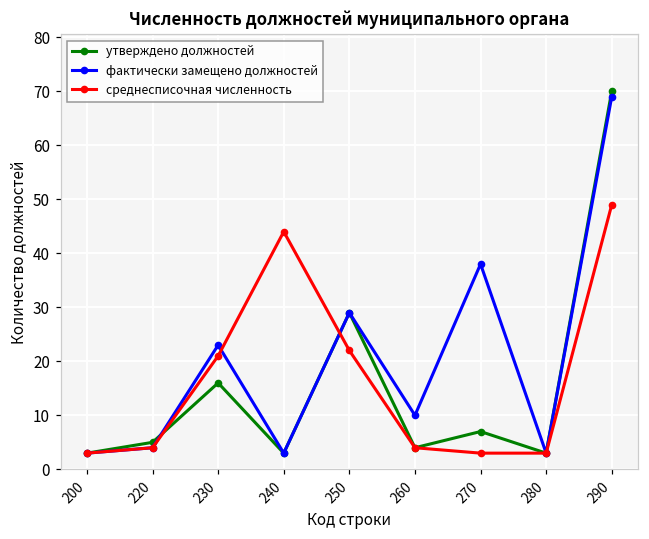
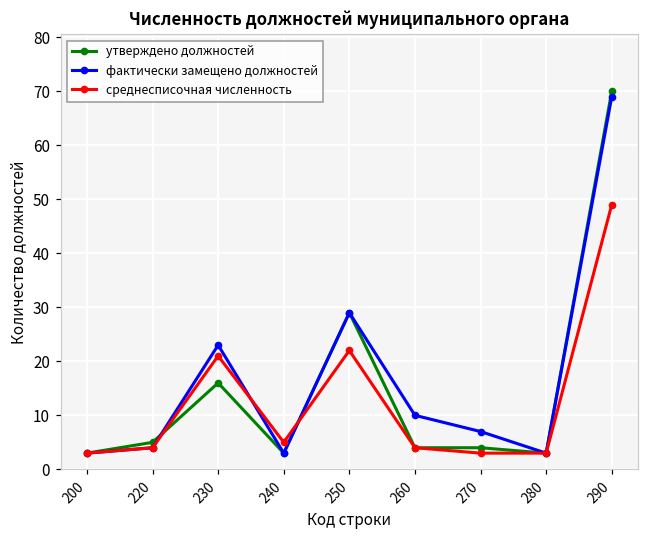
среднесписочная численность, 240: 44 -> 5
утверждено должностей, 270: 7 -> 4
фактически замещено должностей, 270: 38 -> 7
